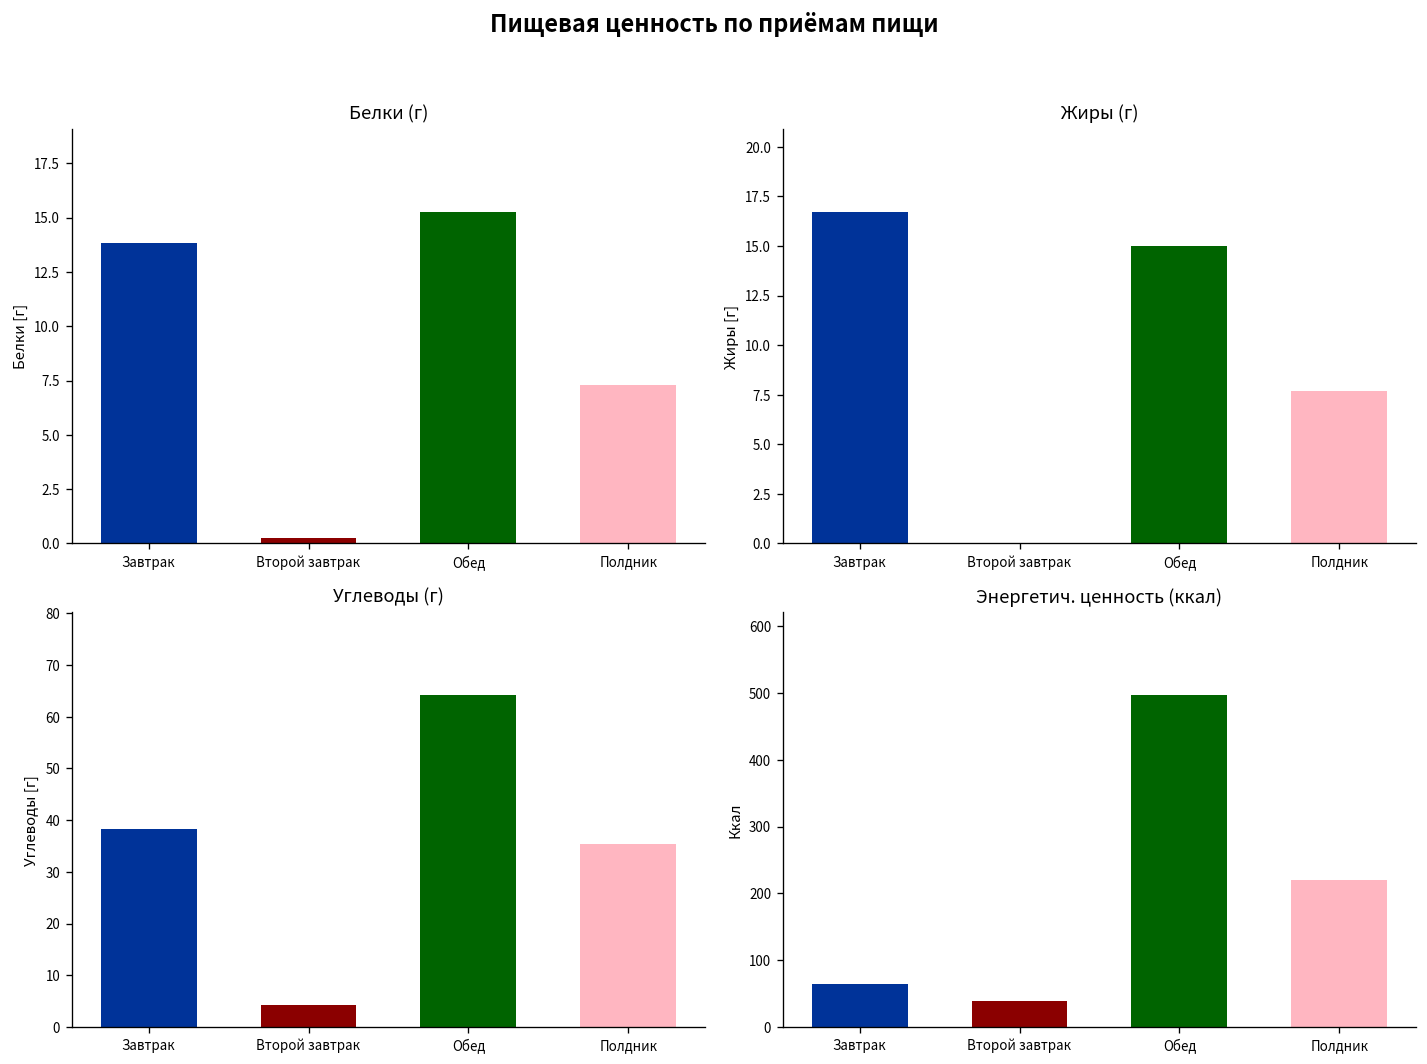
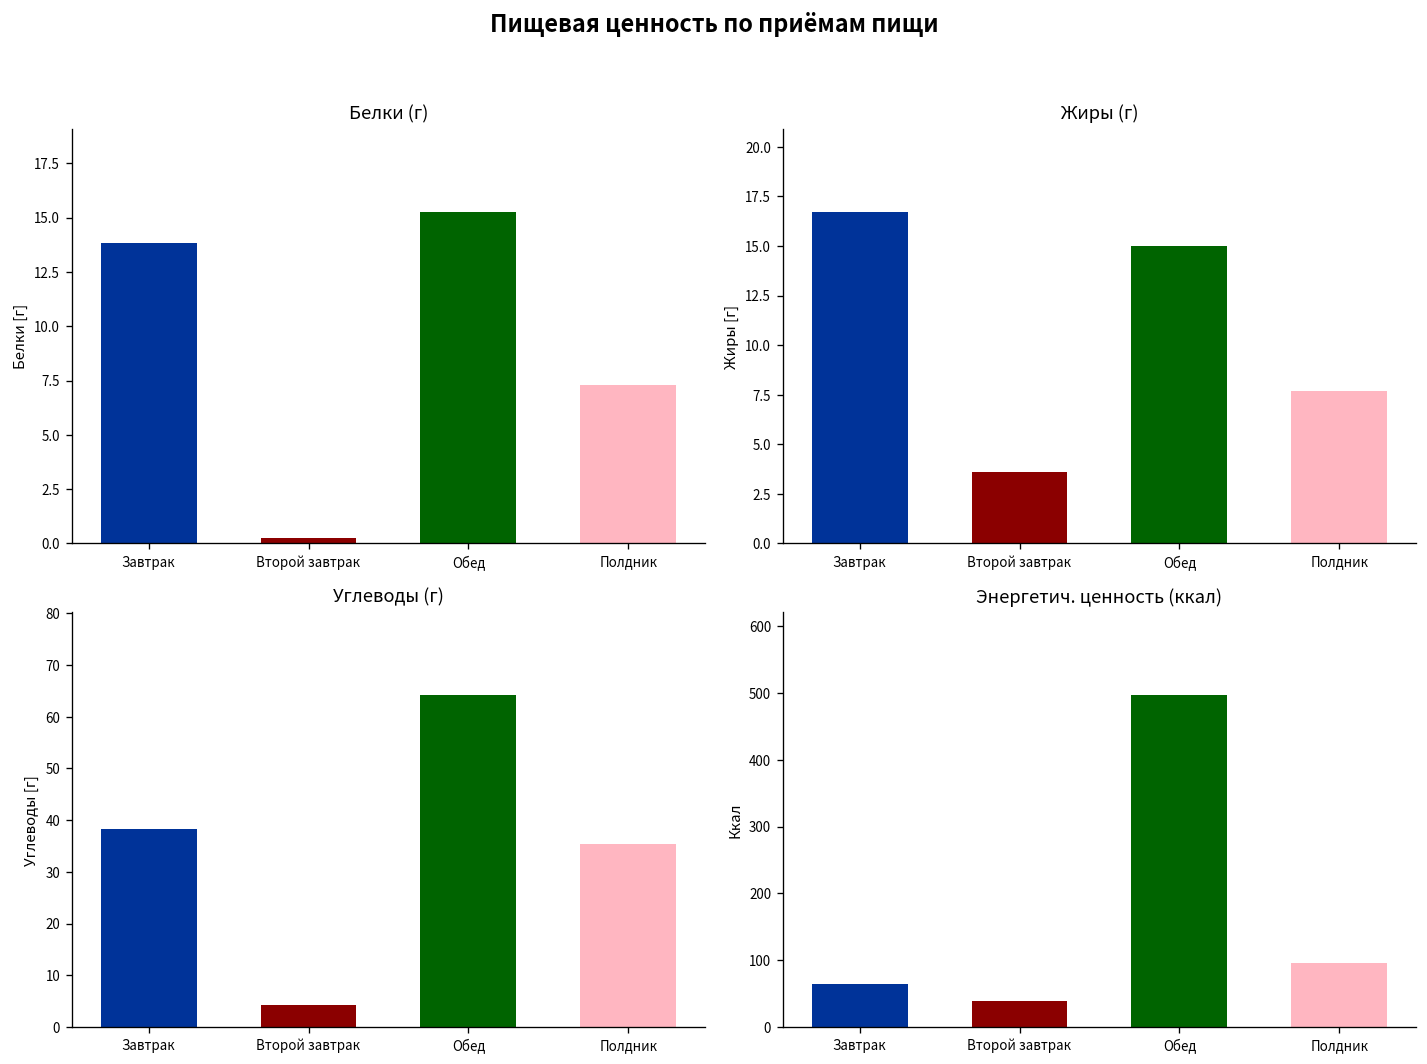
Жиры (г), Второй завтрак: 0.0 -> 3.6
Энергетич. ценность (ккал), Полдник: 220 -> 100
